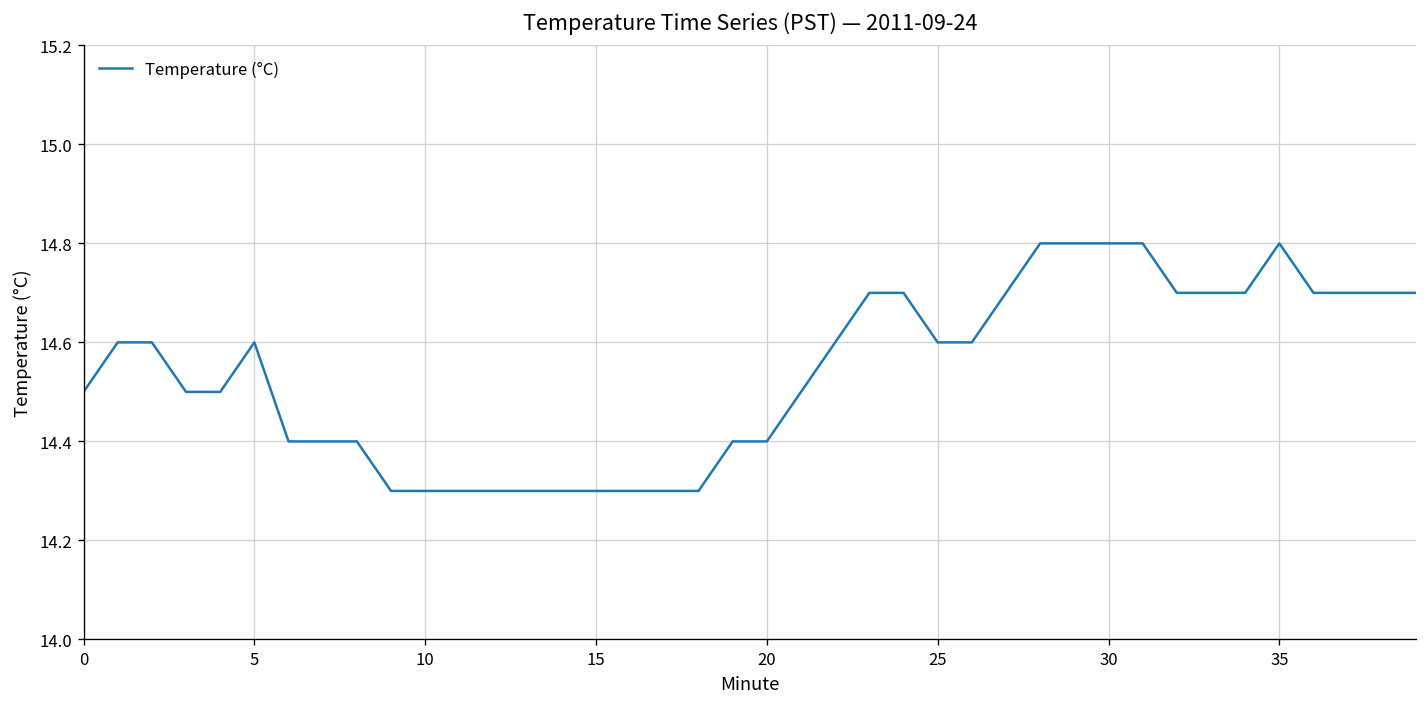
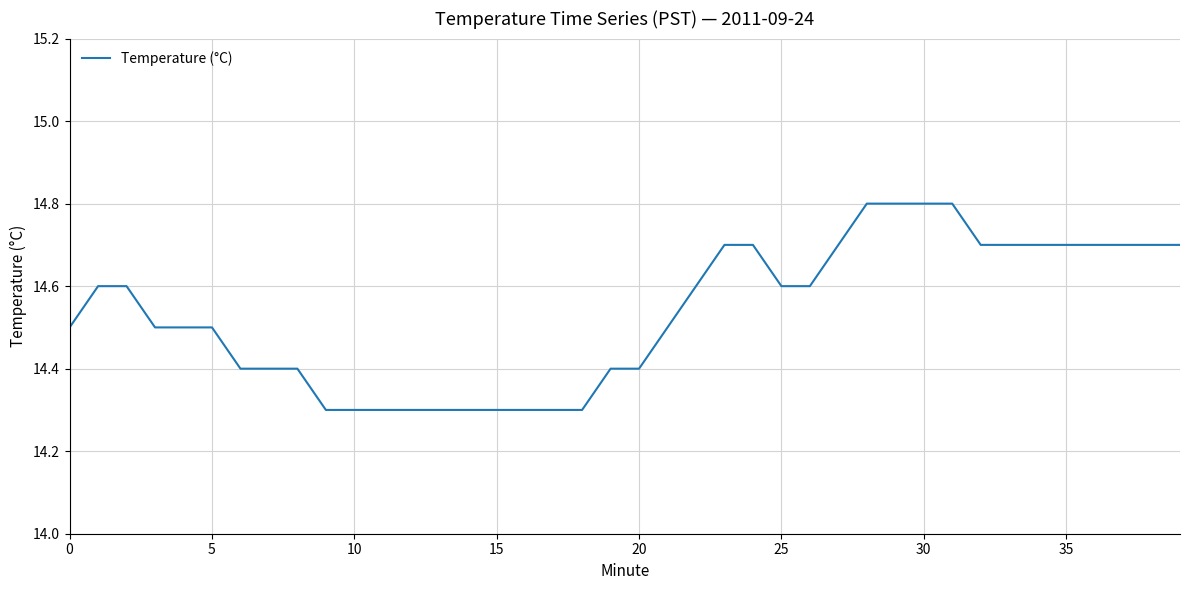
5: 14.6 -> 14.5
35: 14.8 -> 14.7
